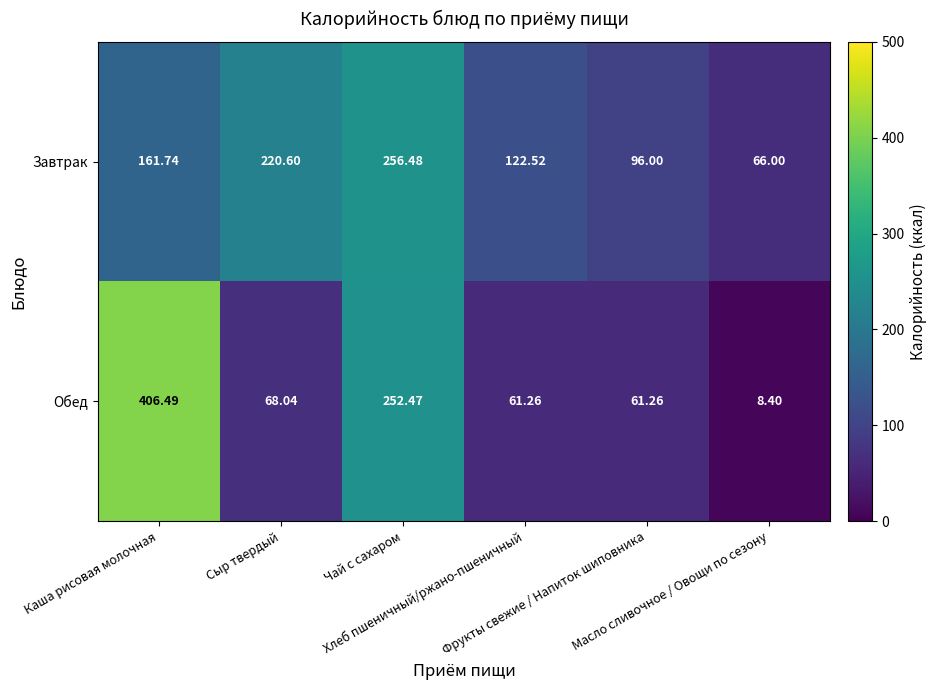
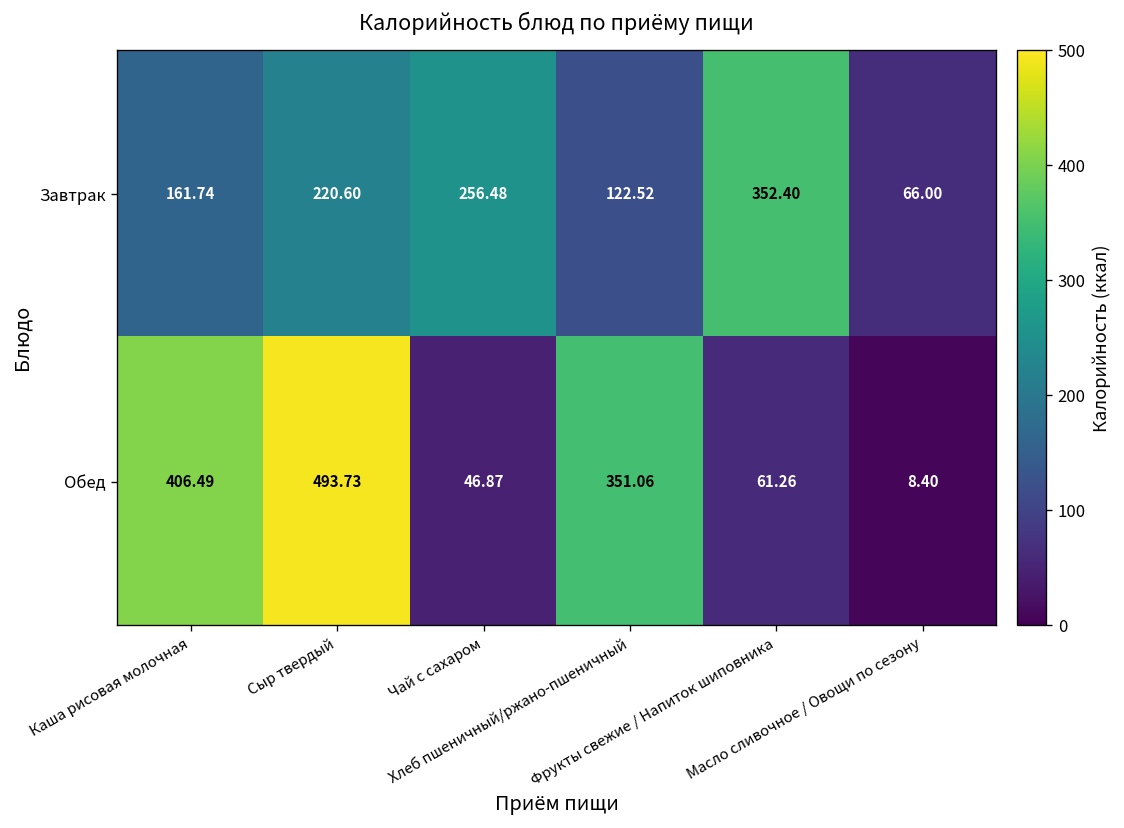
Завтрак, Фрукты свежие / Напиток шиповника: 96.00 -> 352.40
Обед, Сыр твердый: 68.04 -> 493.73
Обед, Чай с сахаром: 252.47 -> 46.87
Обед, Хлеб пшеничный/ржано-пшеничный: 61.26 -> 351.06
